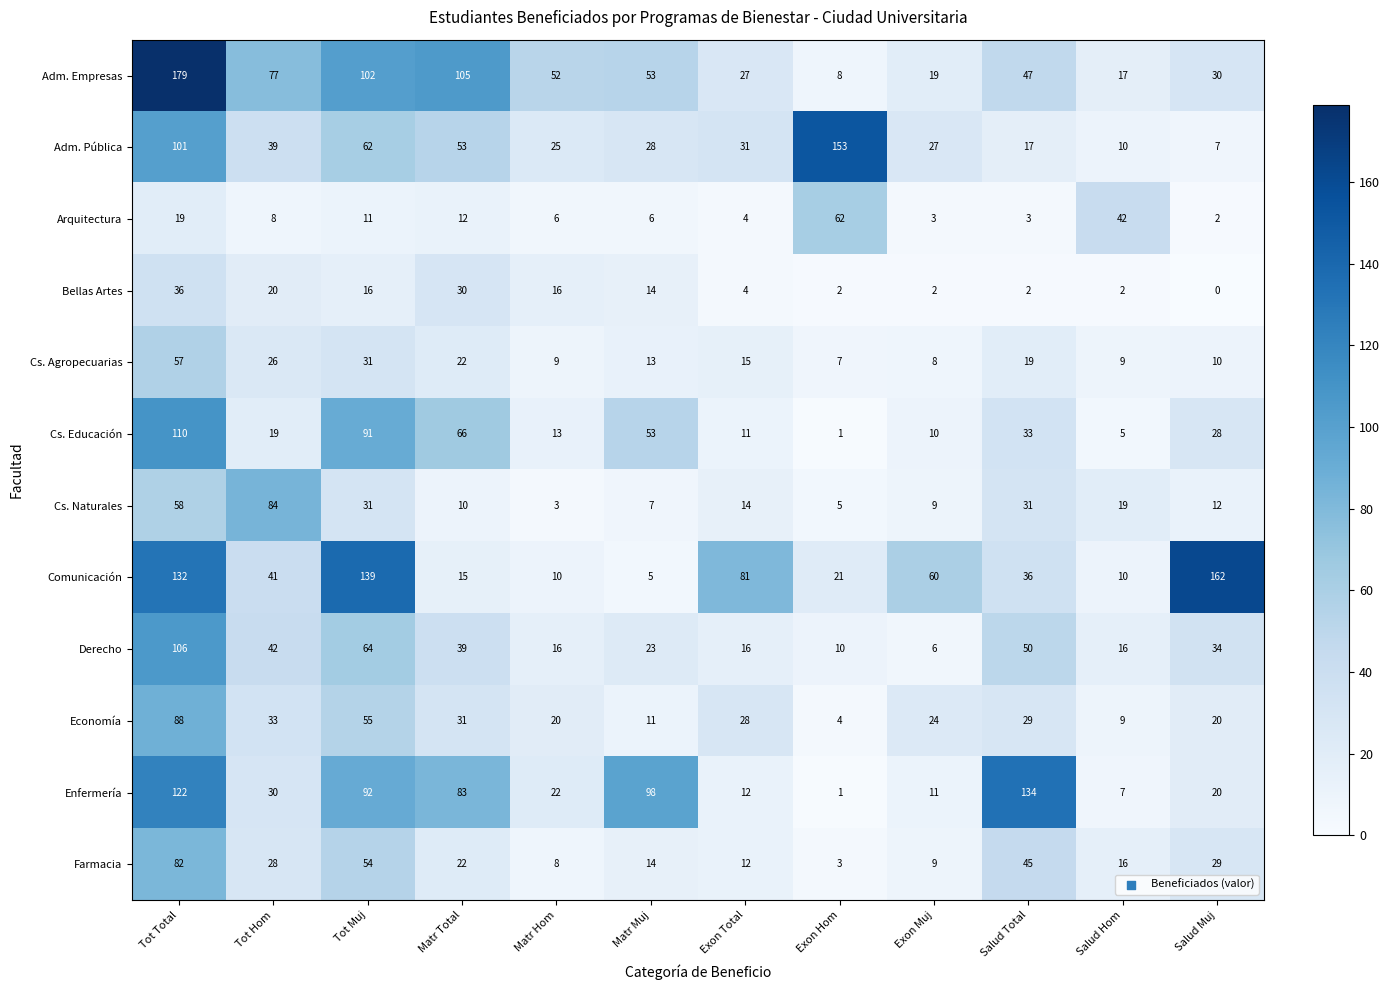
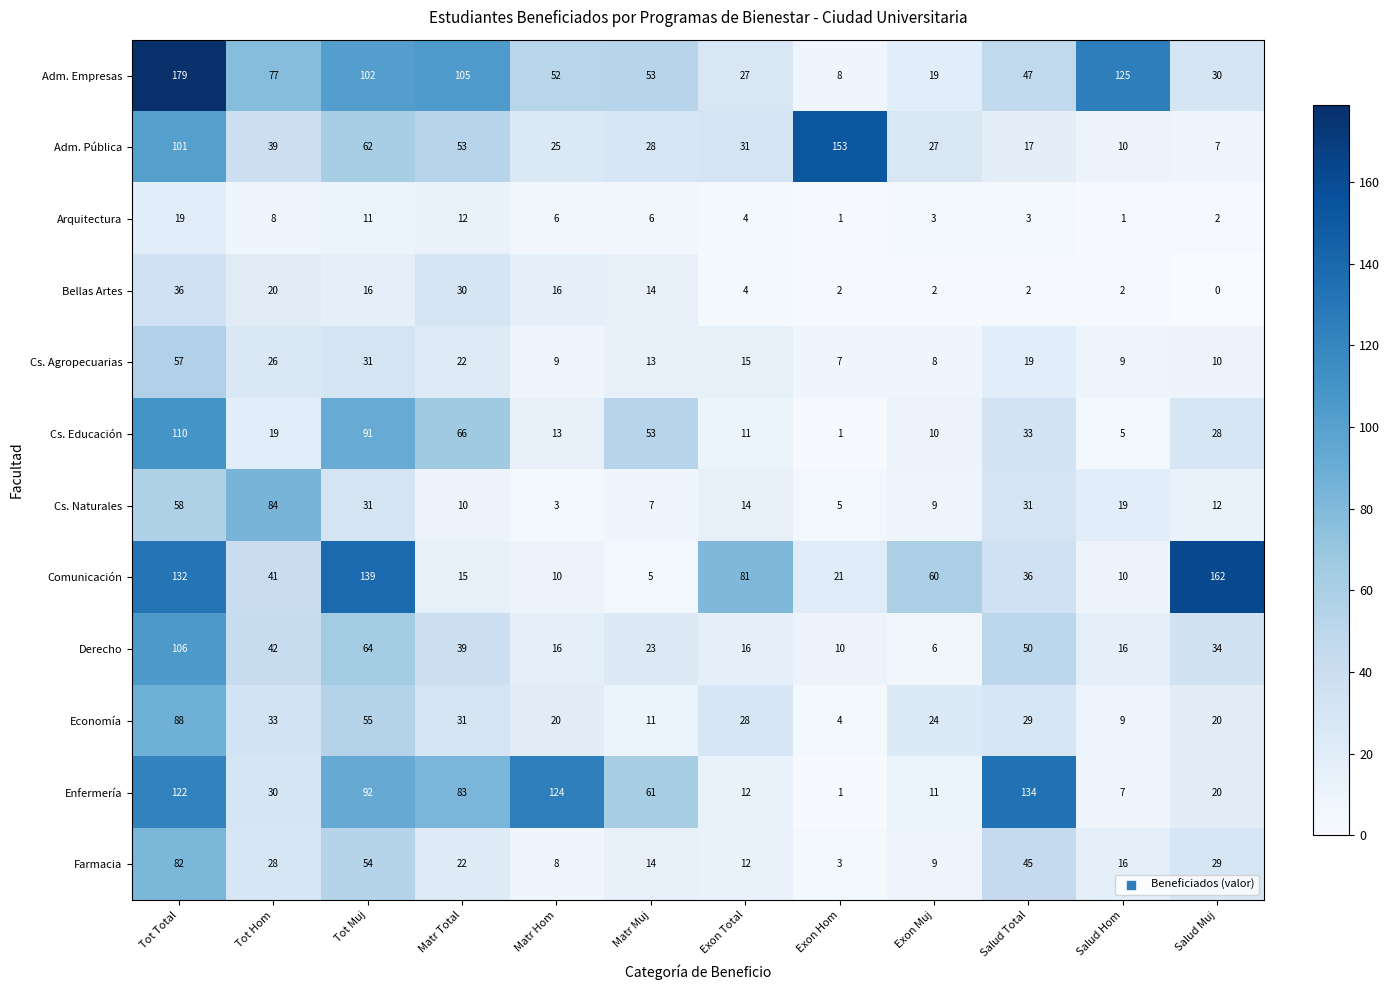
Adm. Empresas, Salud Hom: 17 -> 125
Arquitectura, Exon Hom: 62 -> 1
Arquitectura, Salud Hom: 42 -> 1
Enfermería, Matr Hom: 22 -> 124
Enfermería, Matr Muj: 98 -> 61
